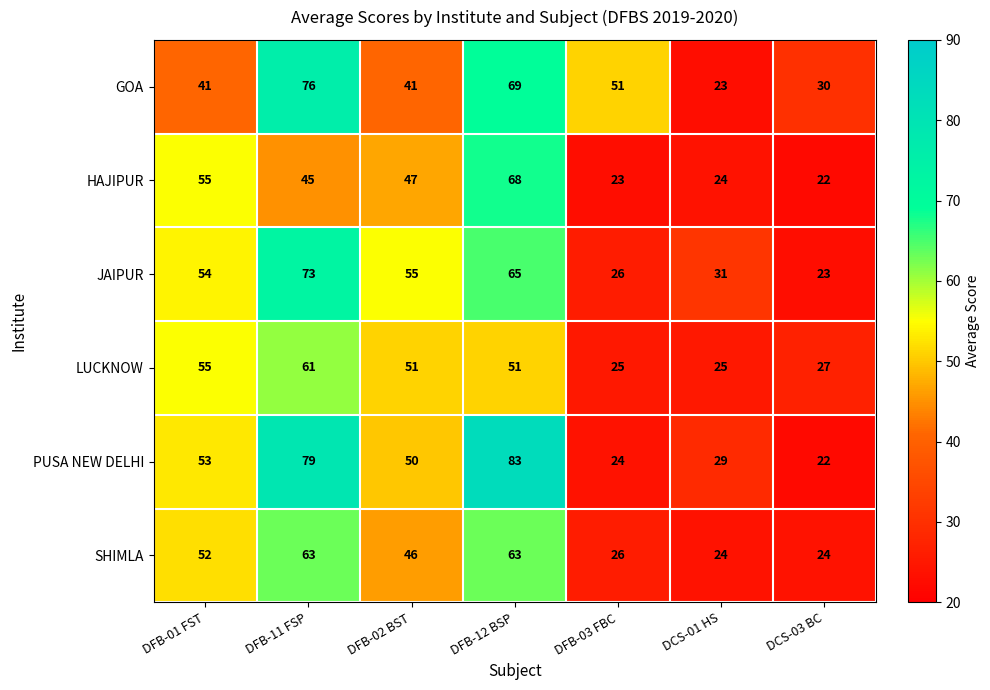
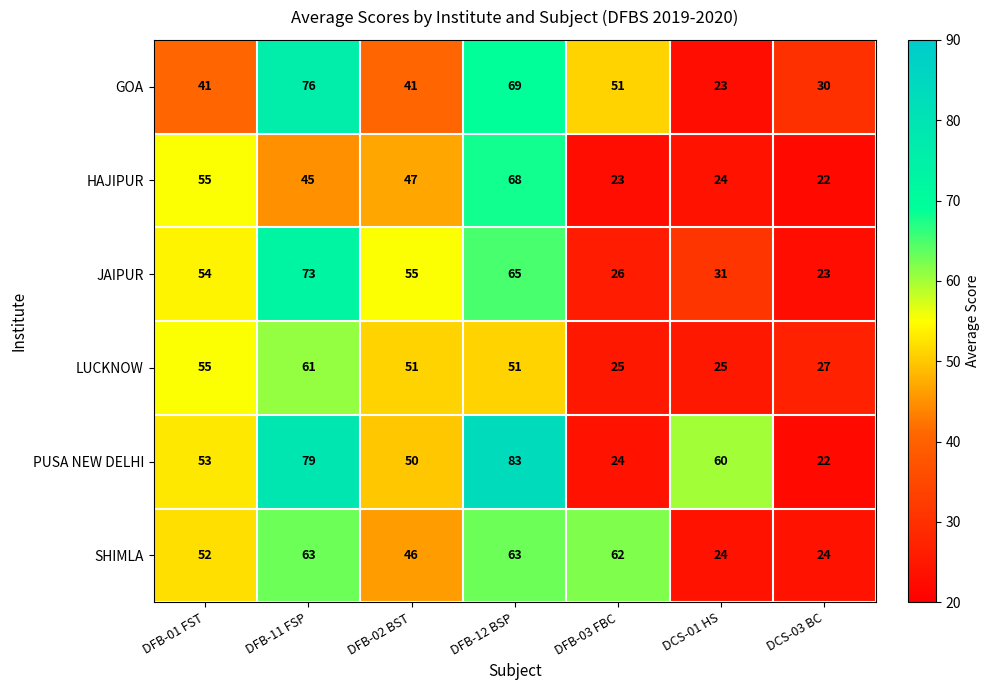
PUSA NEW DELHI, DCS-01 HS: 29 -> 60
SHIMLA, DFB-03 FBC: 26 -> 62
